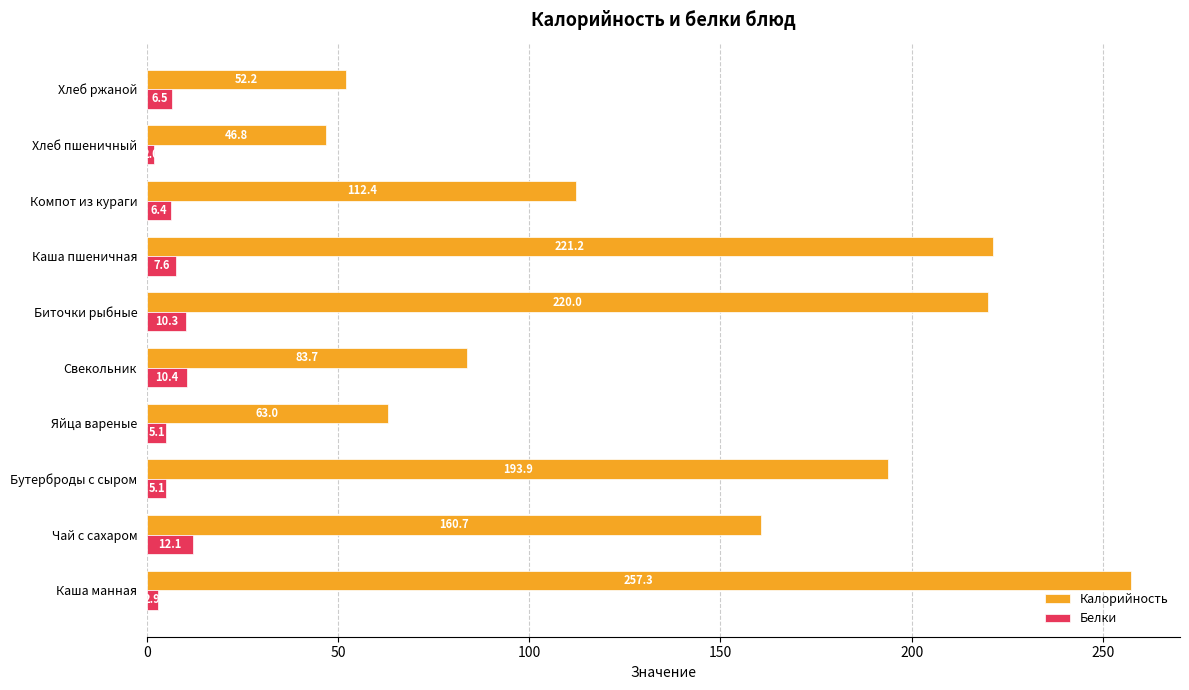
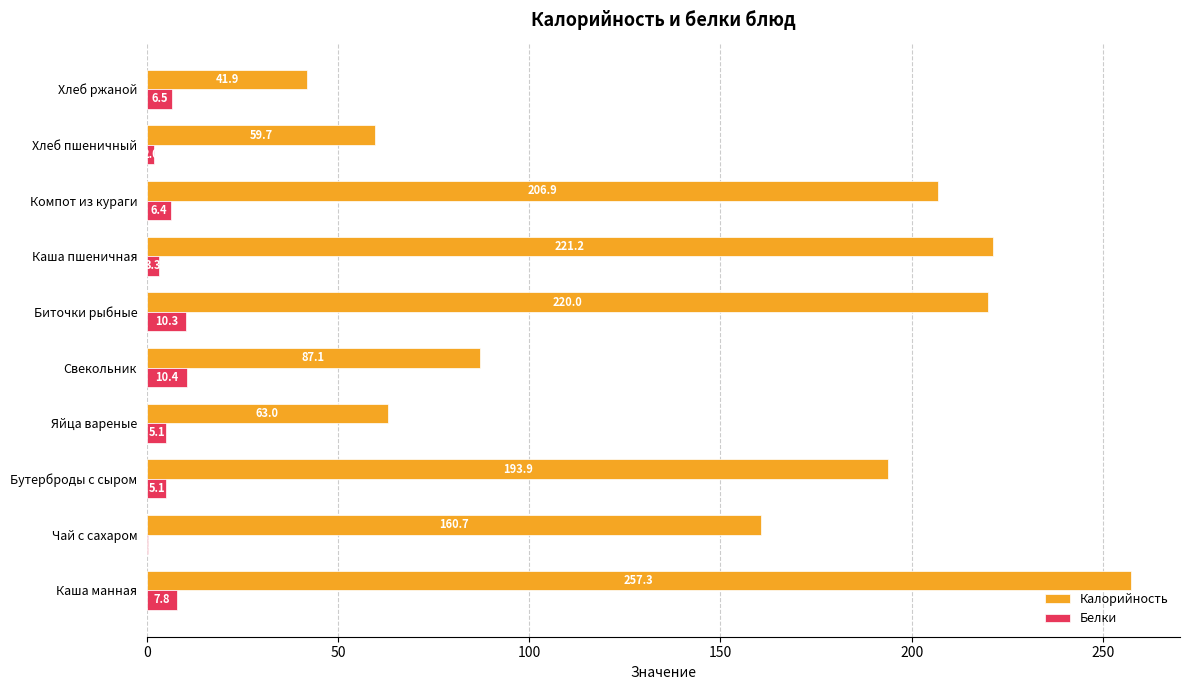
Калорийность, Хлеб ржаной: 52.2 -> 41.9
Калорийность, Хлеб пшеничный: 46.8 -> 59.7
Калорийность, Компот из кураги: 112.4 -> 206.9
Белки, Каша пшеничная: 7.6 -> 3.3
Калорийность, Свекольник: 83.7 -> 87.1
Белки, Чай с сахаром: 12 -> 0
Белки, Каша манная: 2.9 -> 7.8
